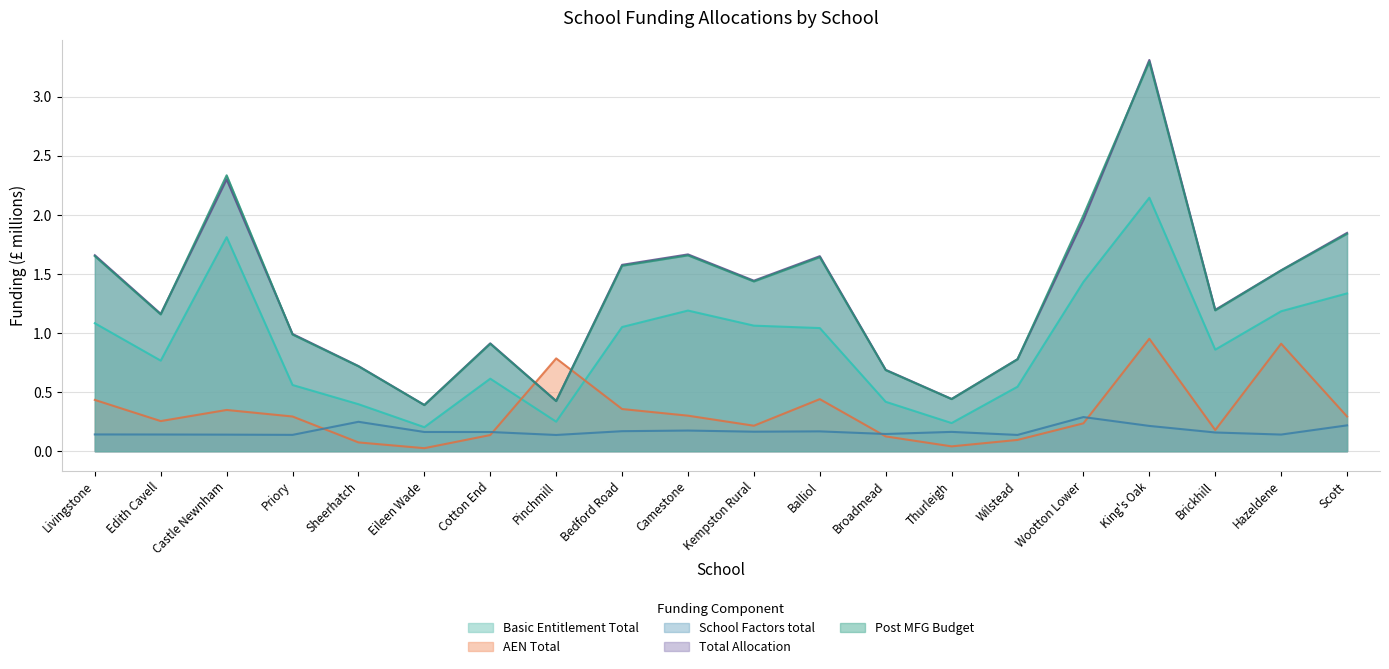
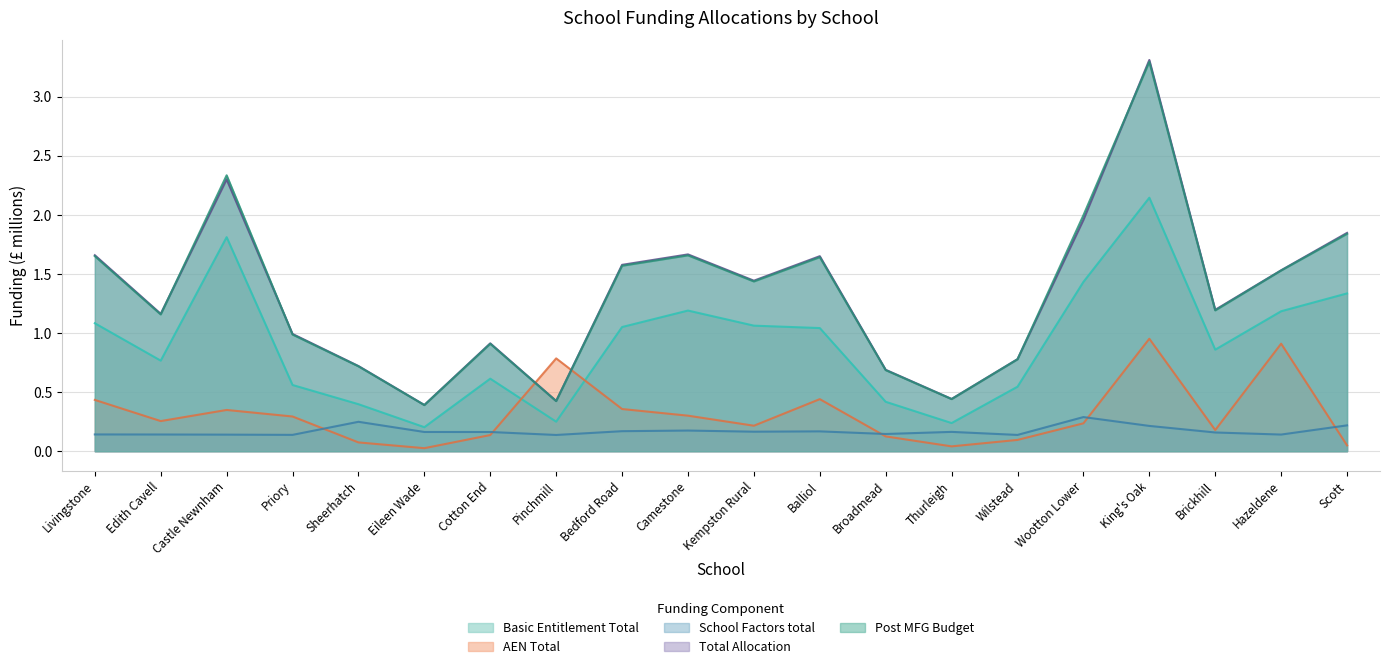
AEN Total, Scott: 0.29 -> 0.05
